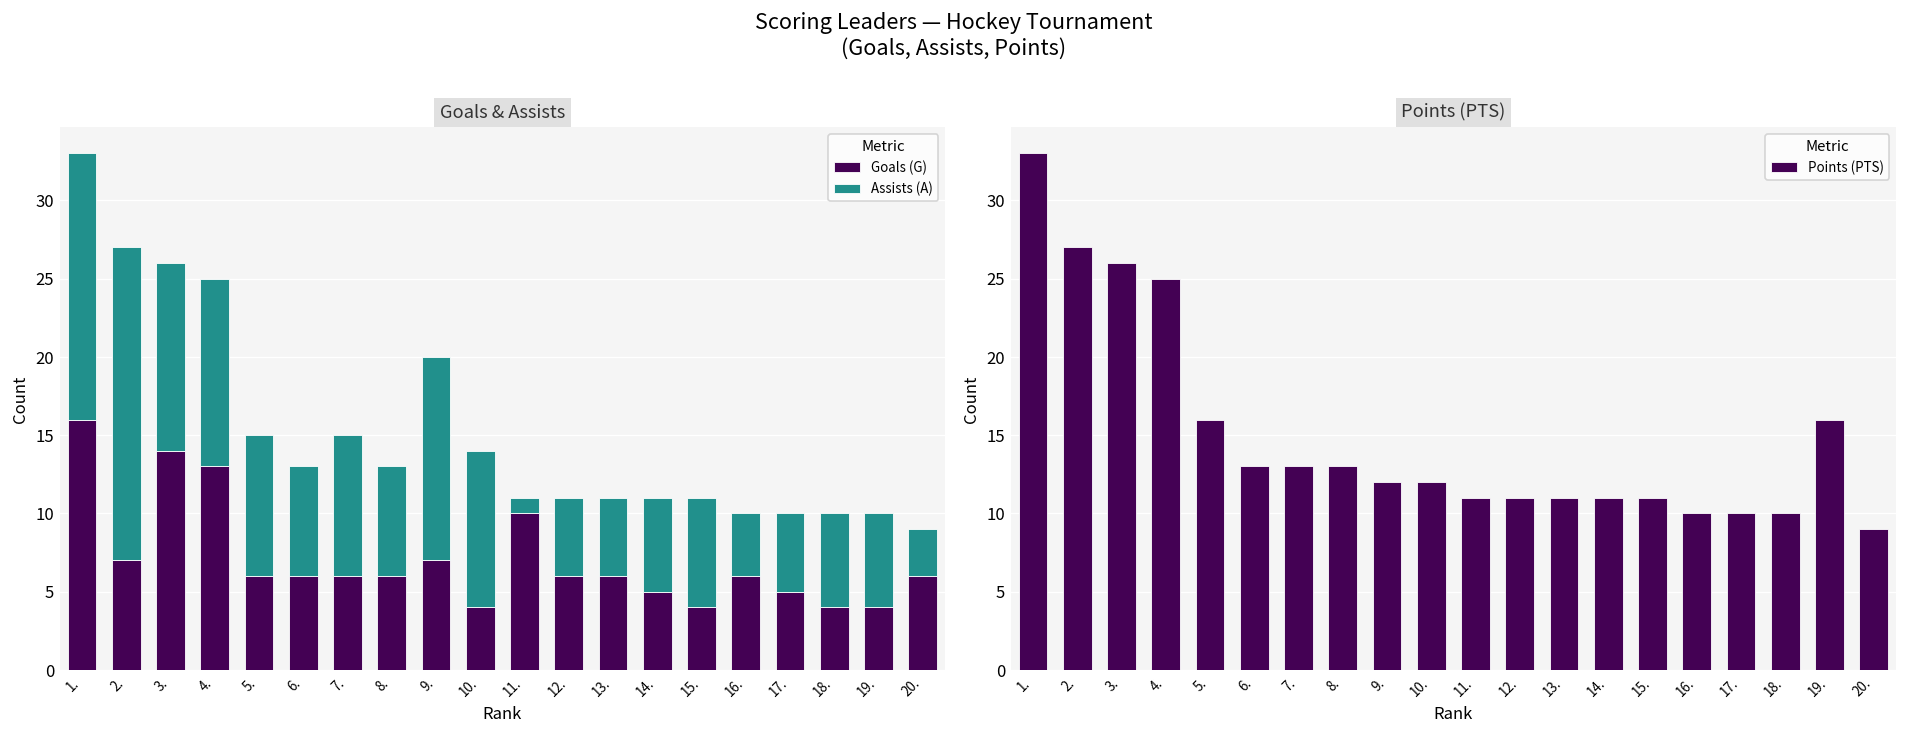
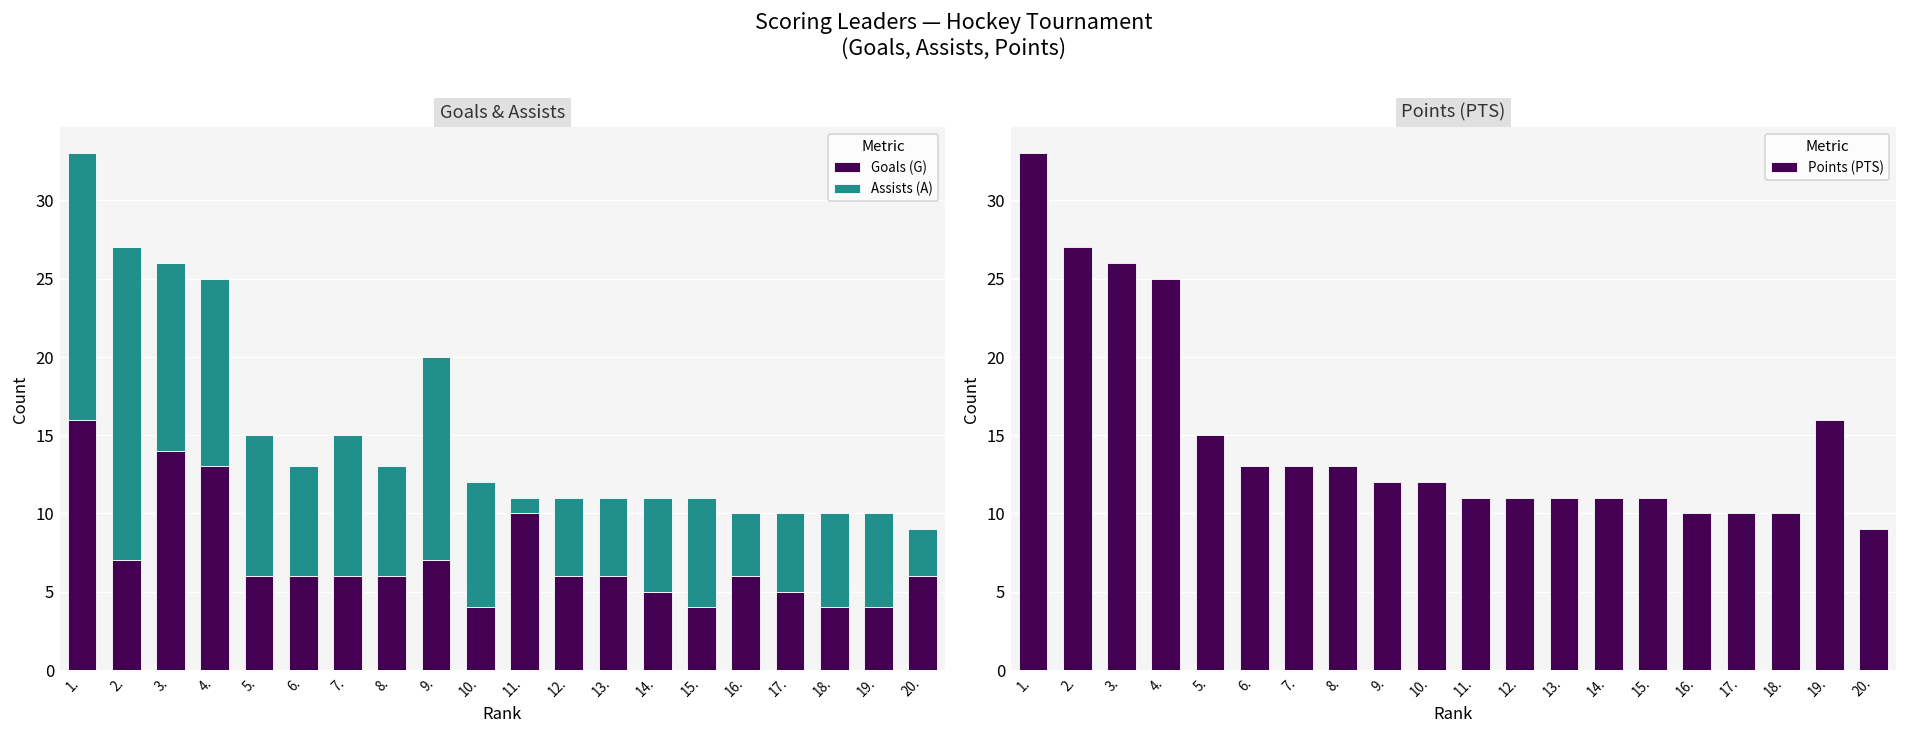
Goals & Assists, Assists (A), 10.: 10 -> 8
Points (PTS), 5.: 16 -> 15
